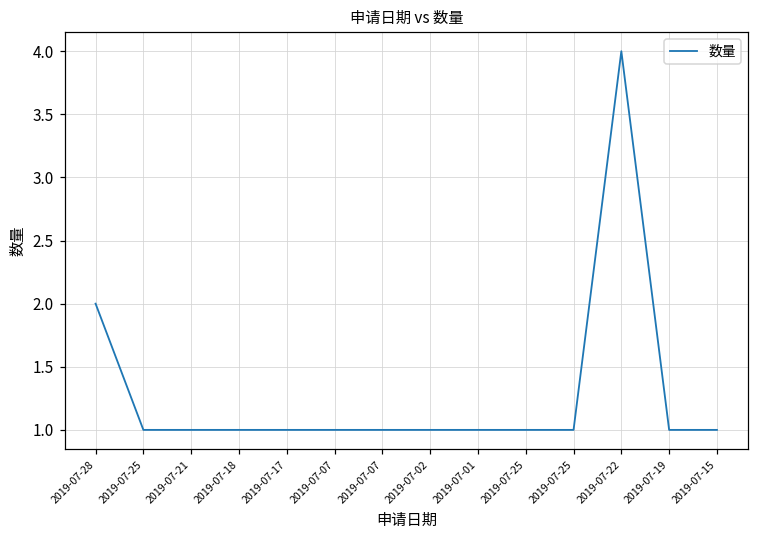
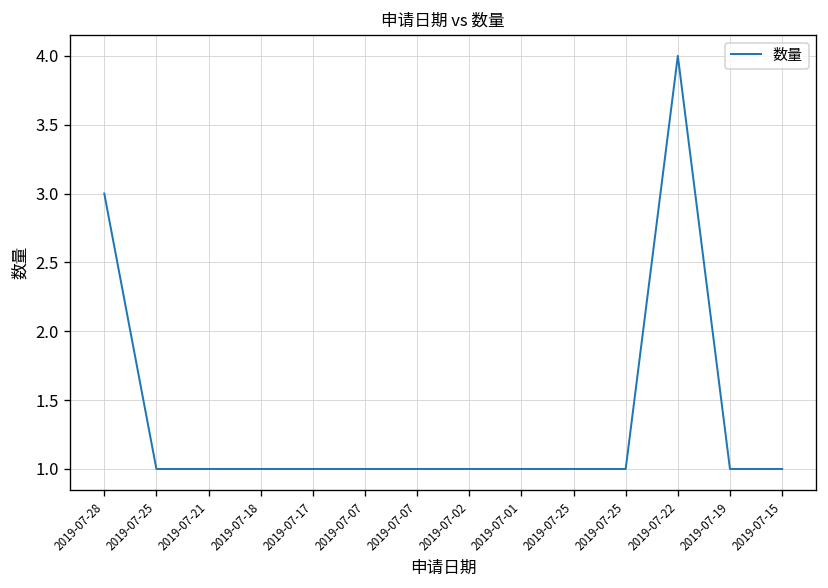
2019-07-28: 2 -> 3
